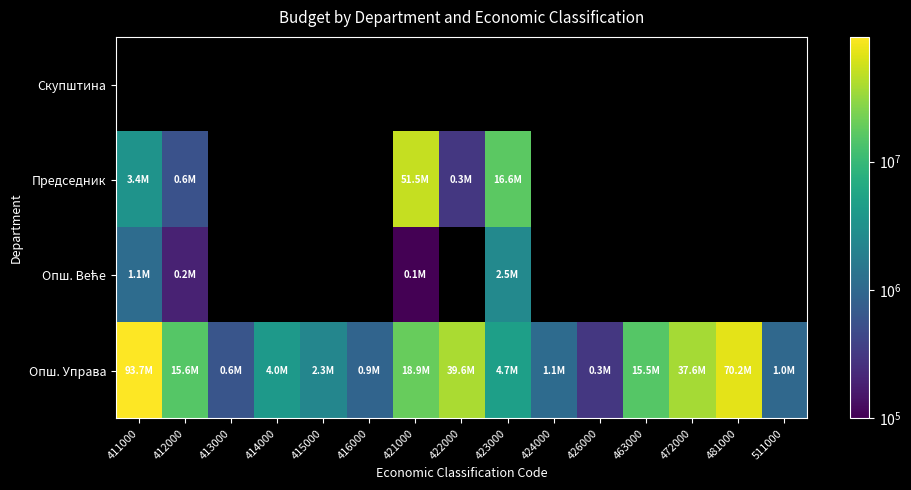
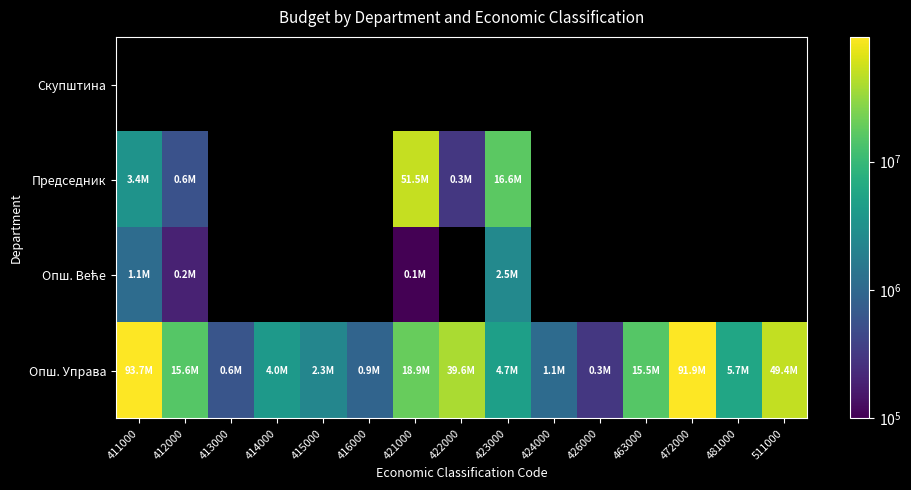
Опш. Управа, 472000: 37.6M -> 91.9M
Опш. Управа, 481000: 70.2M -> 5.7M
Опш. Управа, 511000: 1.0M -> 49.4M
